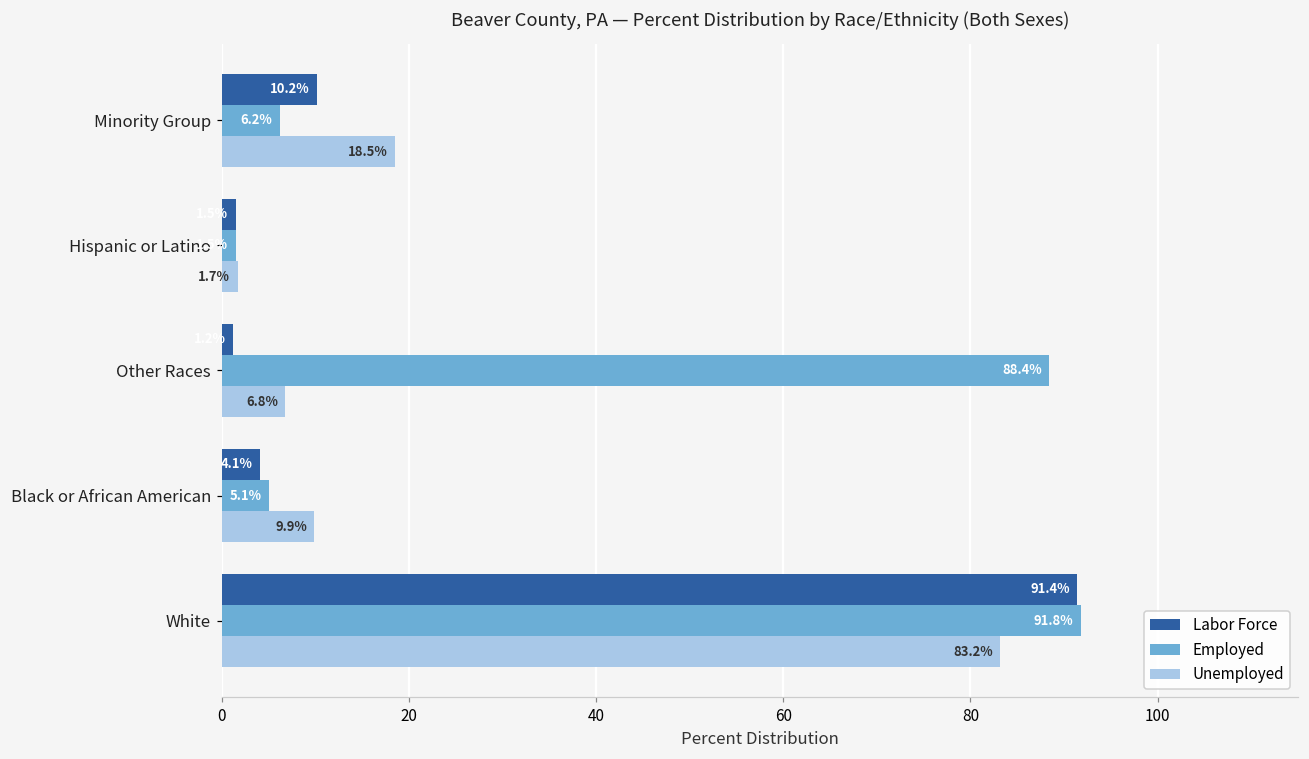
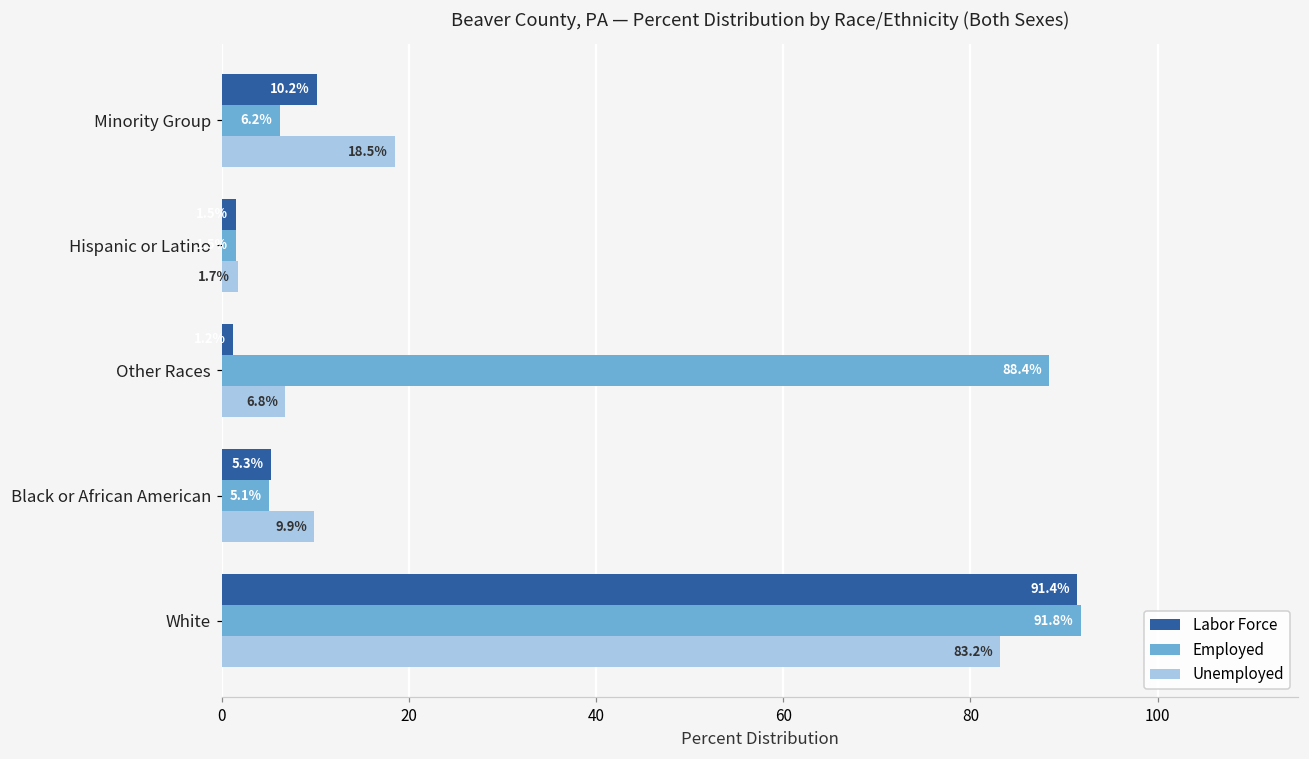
Labor Force, Black or African American: 4.1% -> 5.3%
